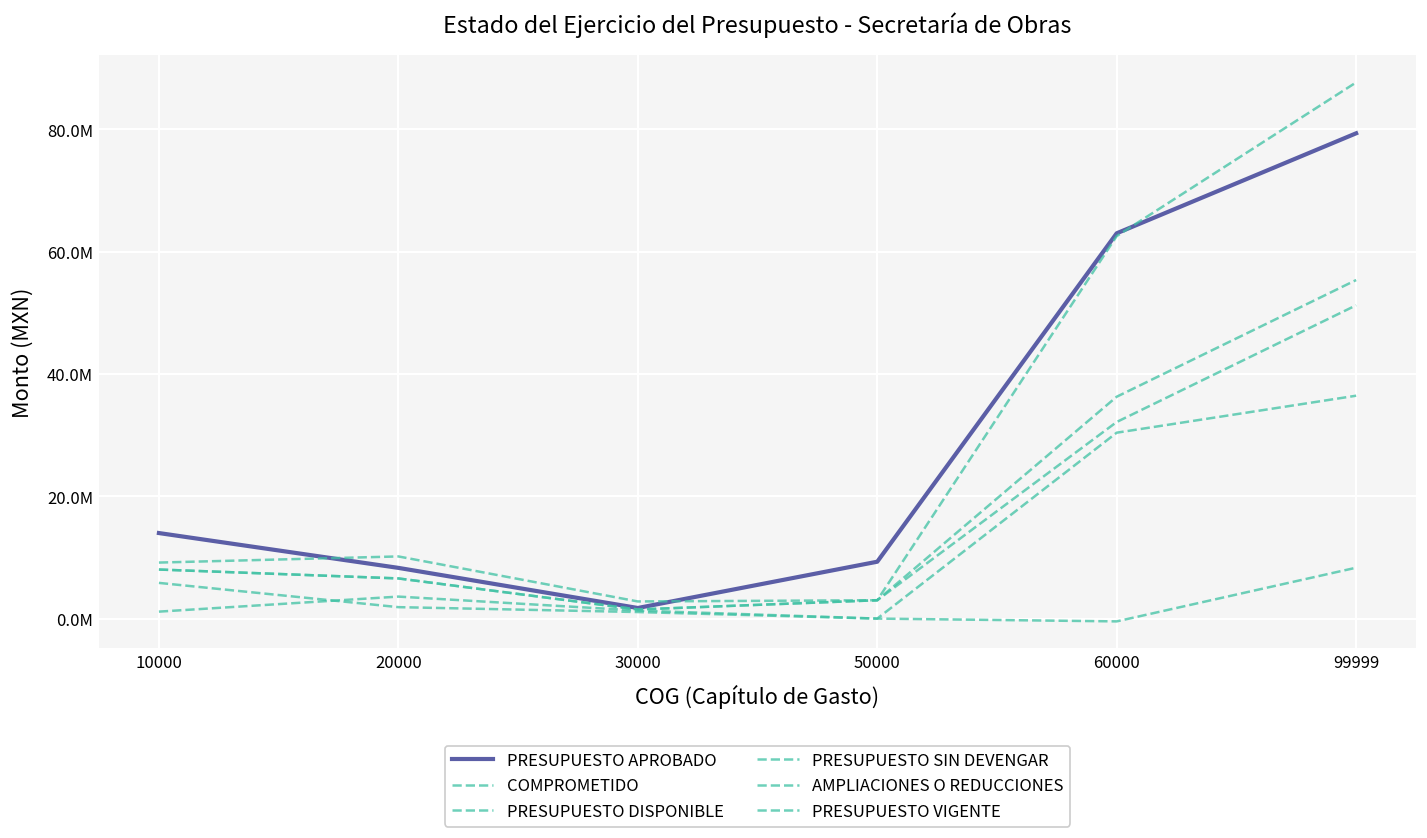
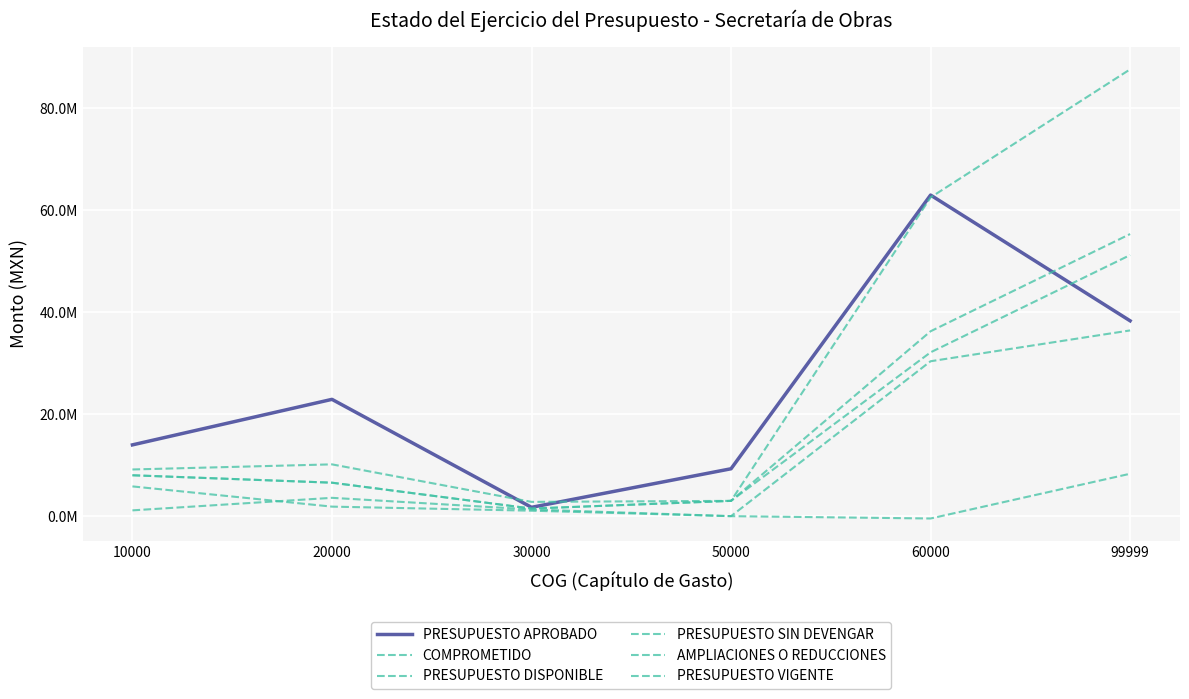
PRESUPUESTO APROBADO, 20000: 8000000 -> 23000000
PRESUPUESTO APROBADO, 99999: 79000000 -> 38000000
